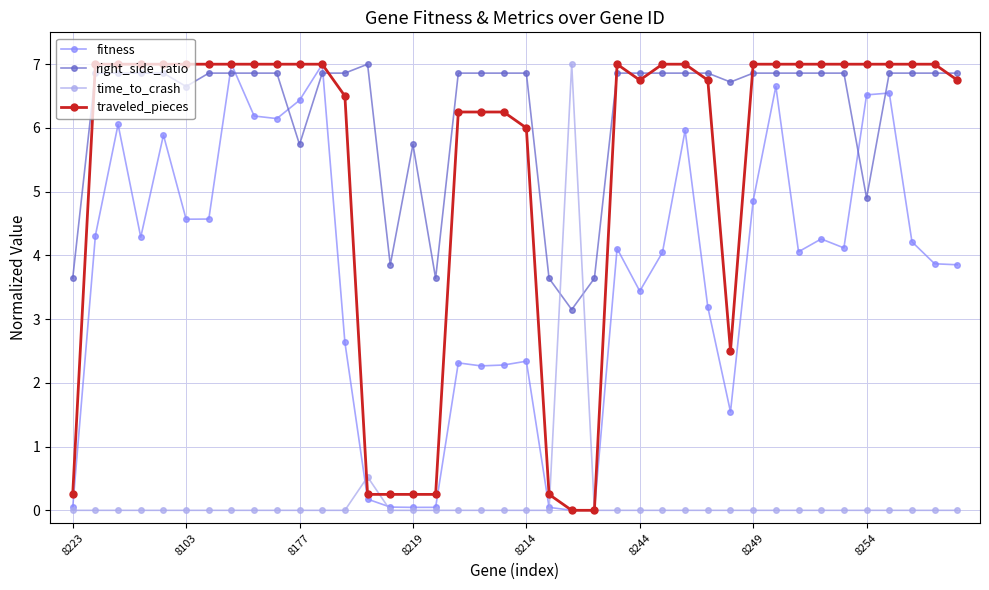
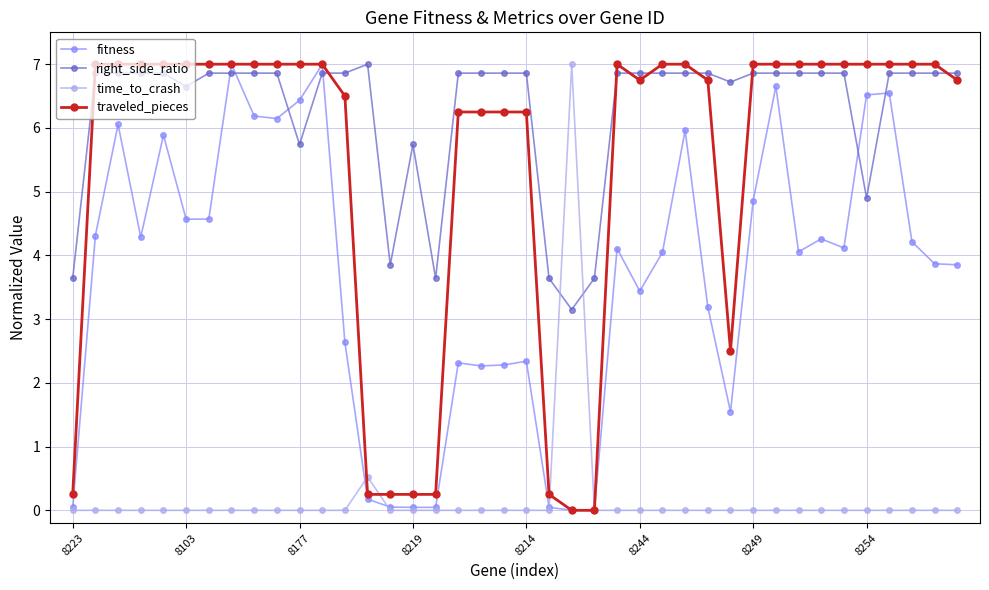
traveled_pieces, 8214: 6.0 -> 6.3
